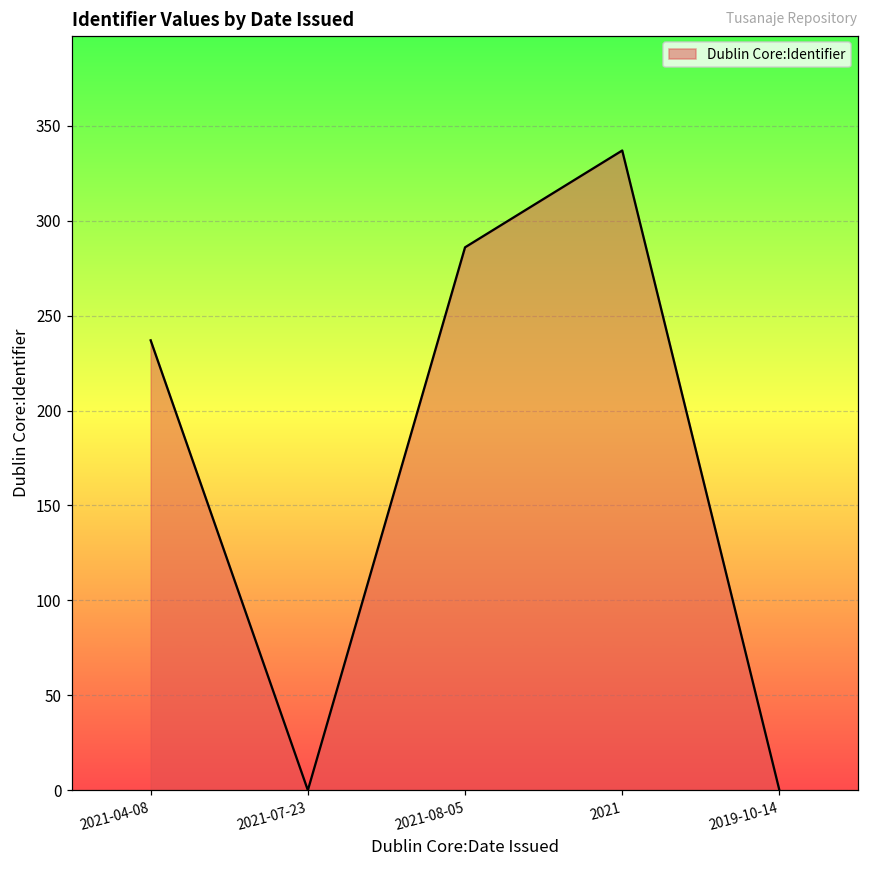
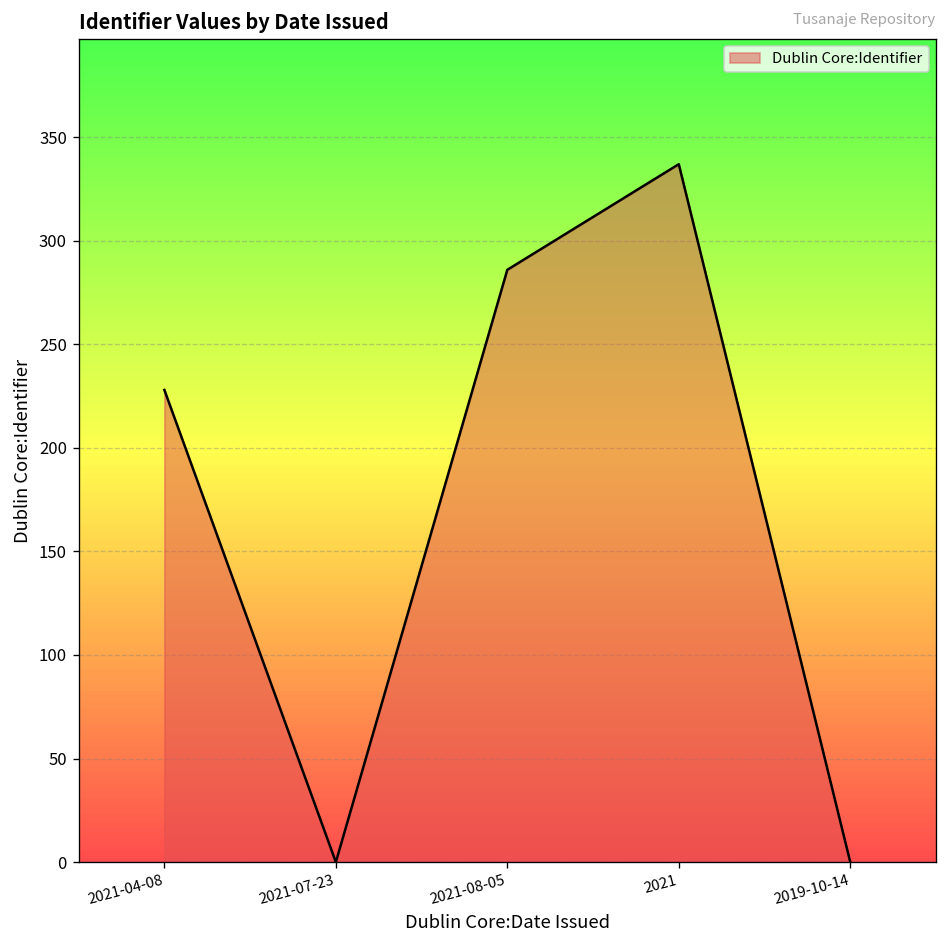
2021-04-08: 237 -> 228
